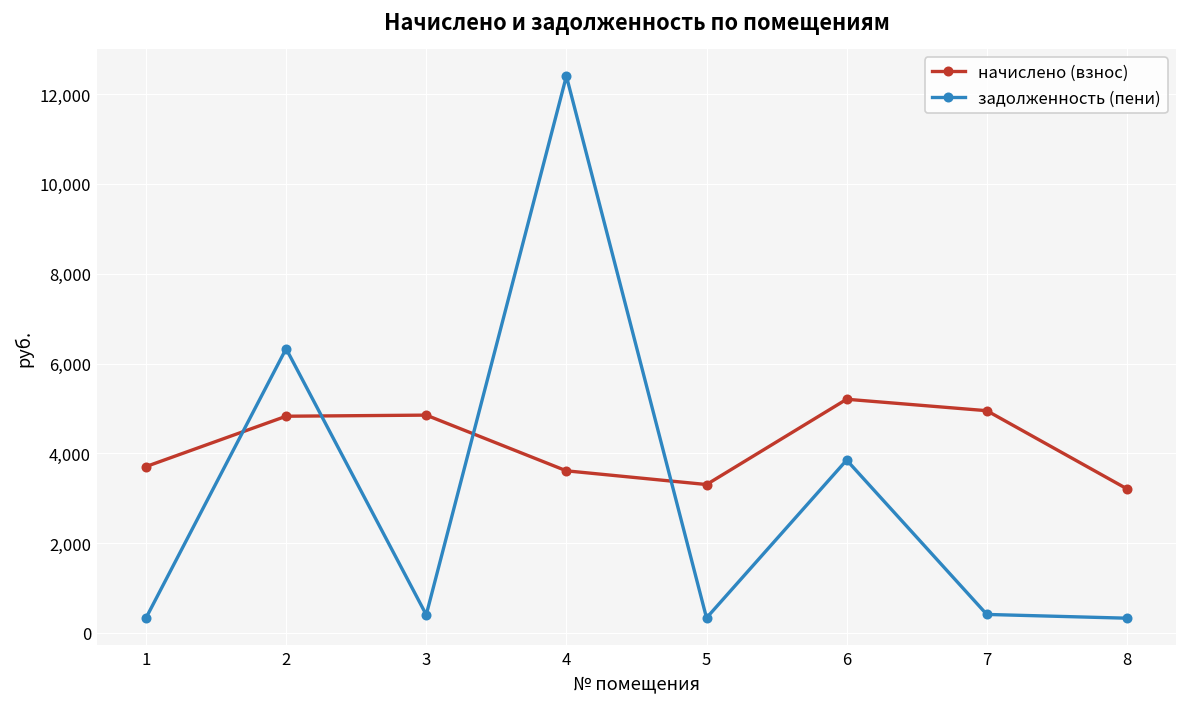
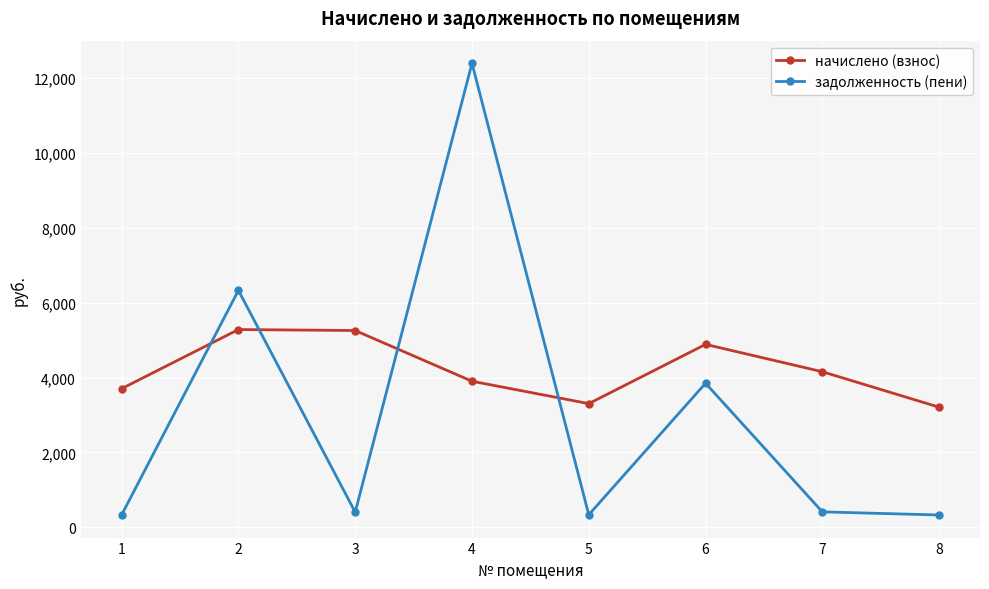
начислено (взнос), 2: 4,800 -> 5,300
начислено (взнос), 3: 4,900 -> 5,300
начислено (взнос), 4: 3,600 -> 3,900
начислено (взнос), 6: 5,200 -> 4,900
начислено (взнос), 7: 4,900 -> 4,200
